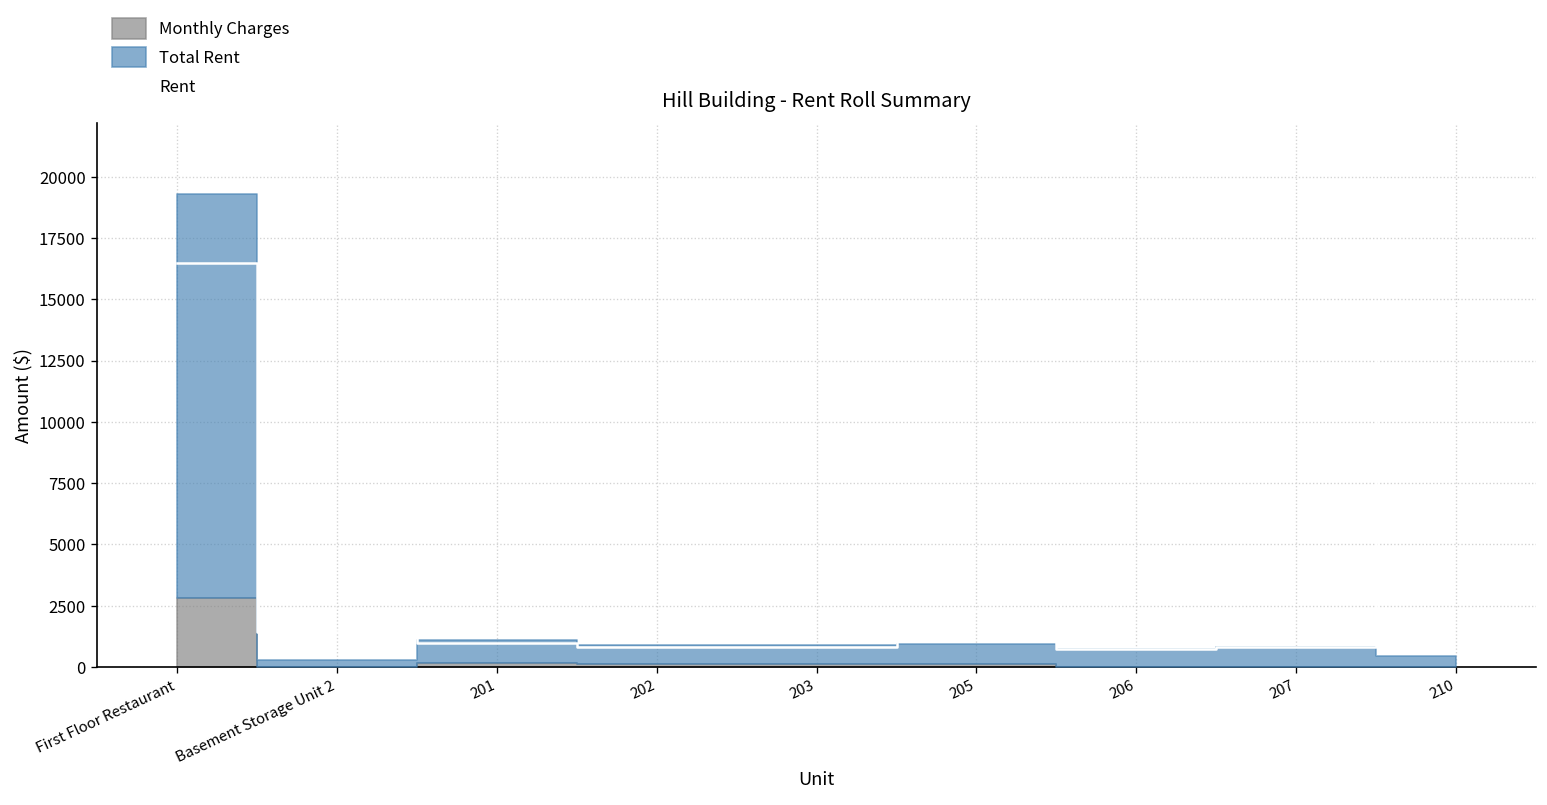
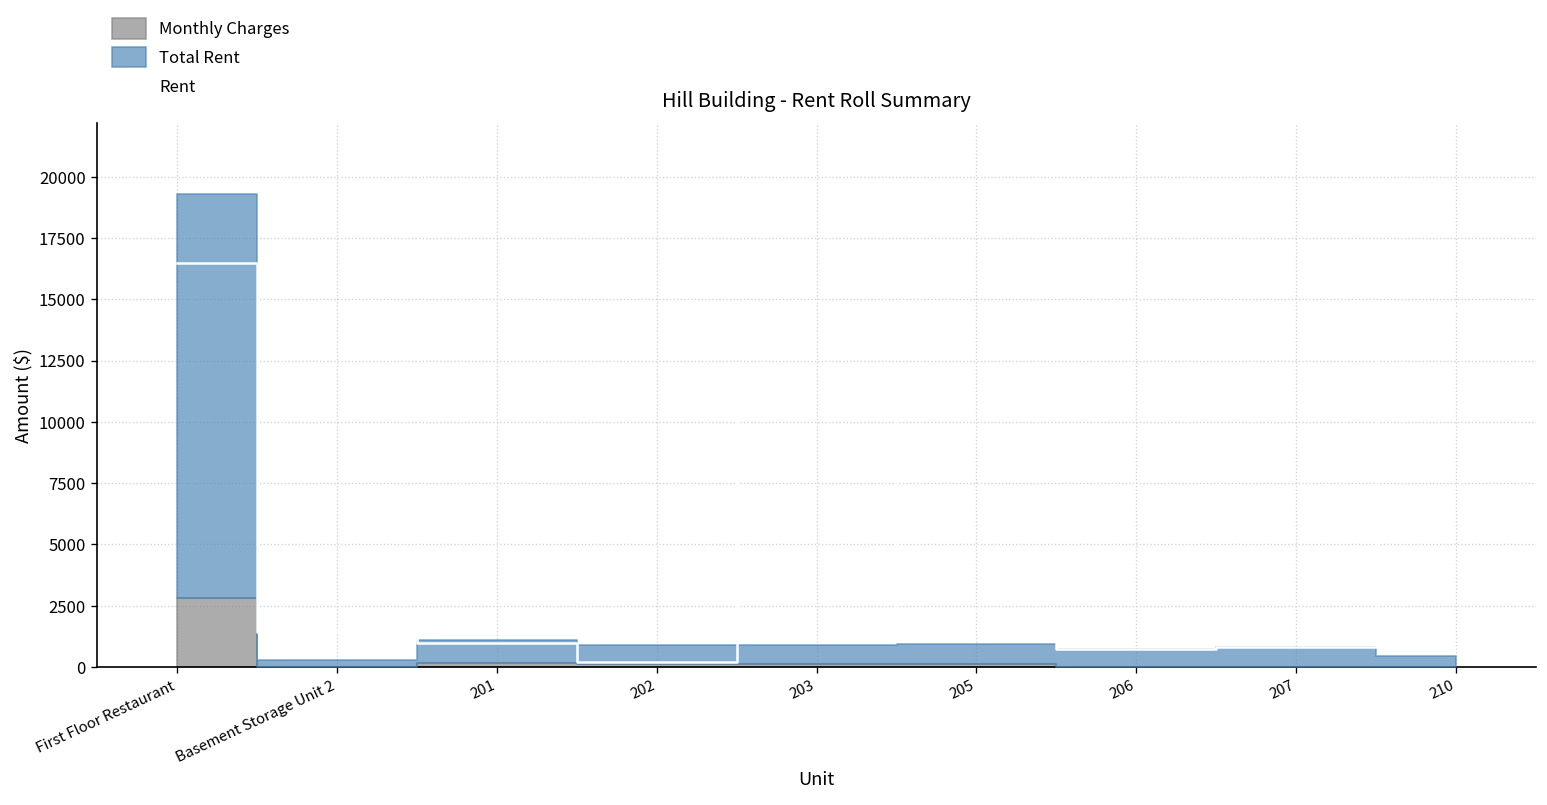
Rent, 202: 800 -> 200
Rent, 203: 800 -> 11400
